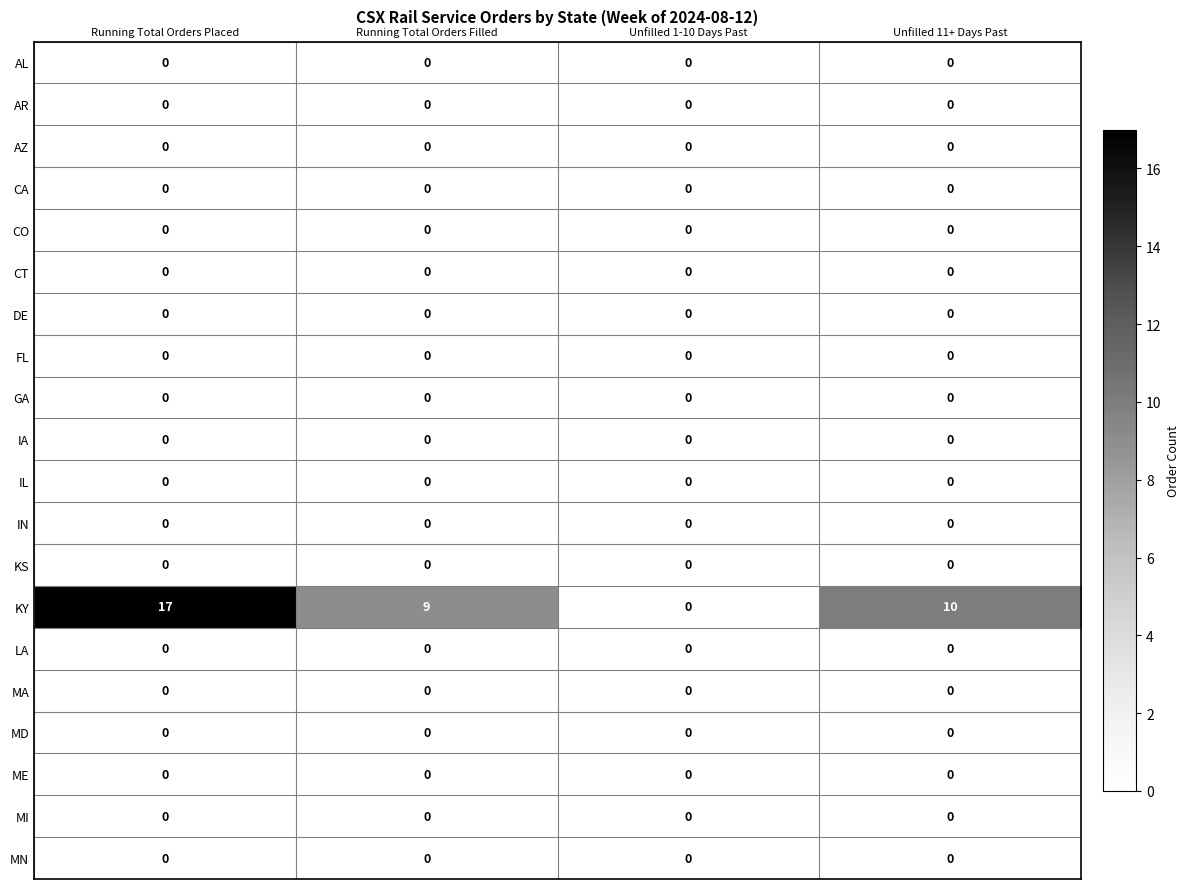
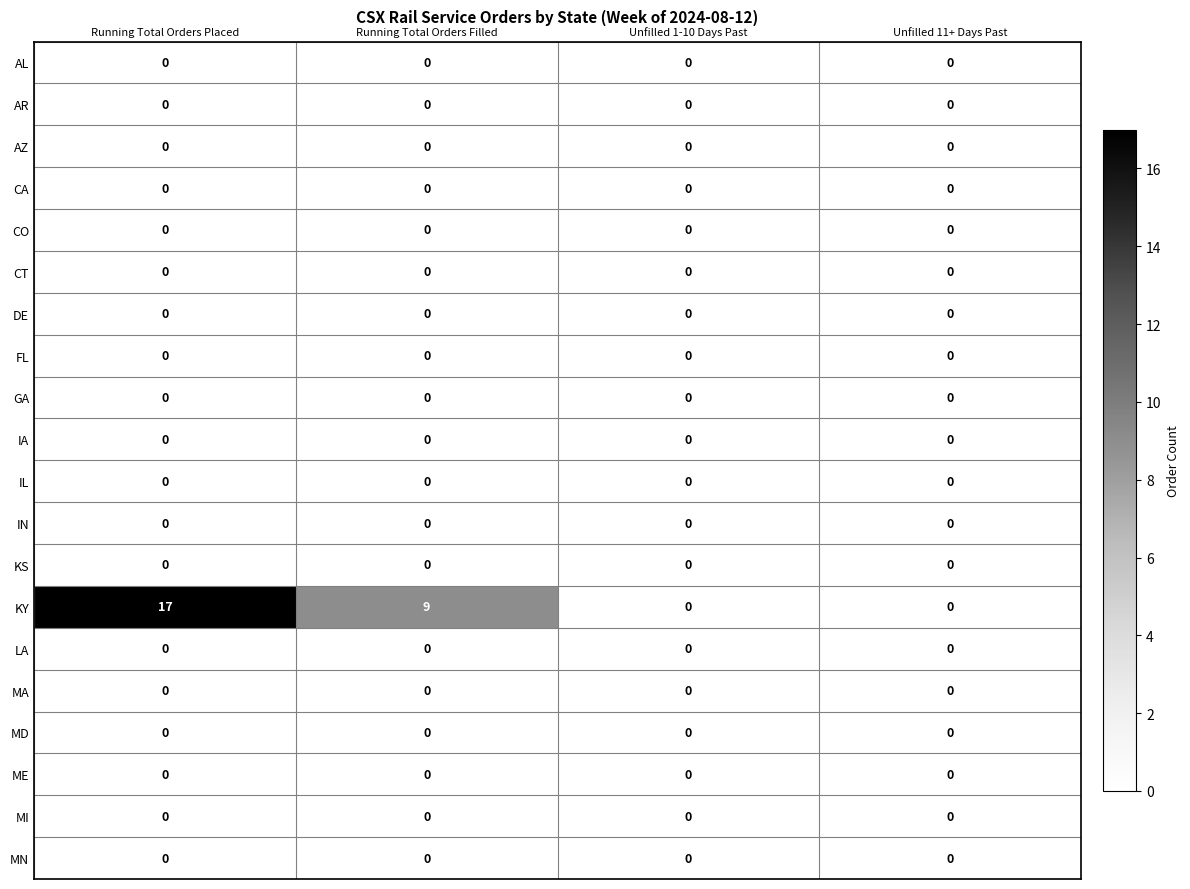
KY, Unfilled 11+ Days Past: 10 -> 0
